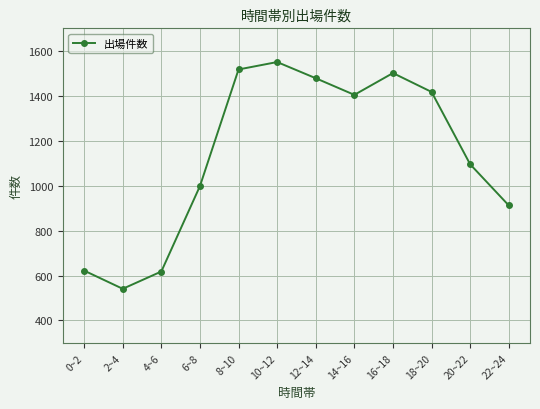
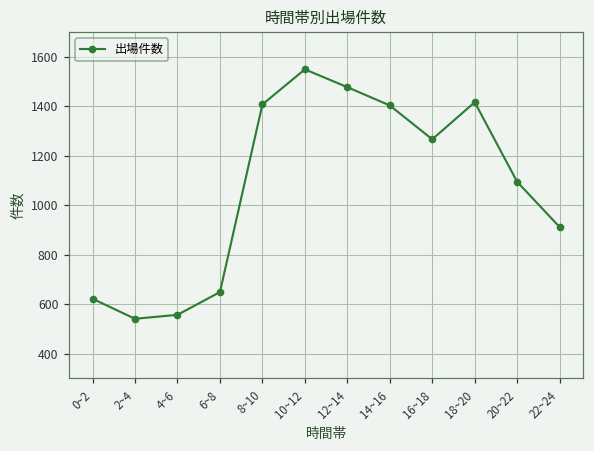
4~6: 620 -> 560
6~8: 1000 -> 650
8~10: 1520 -> 1410
16~18: 1500 -> 1270
